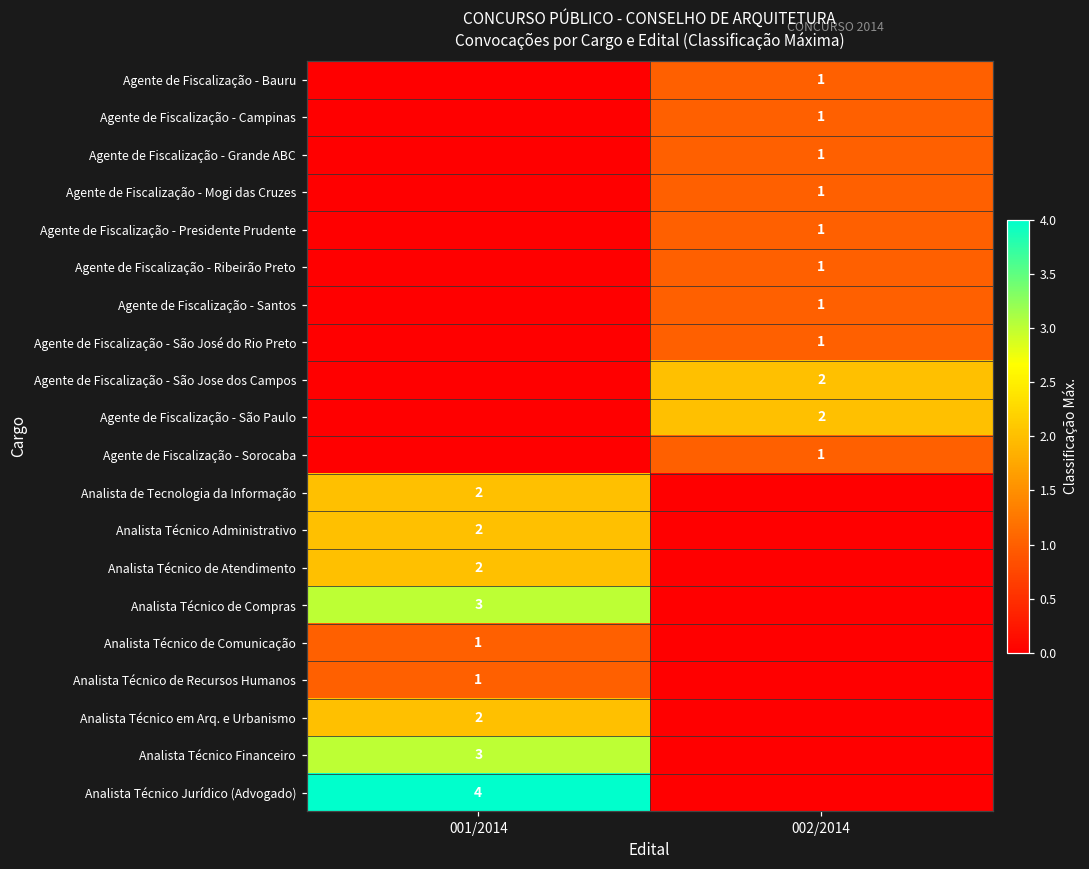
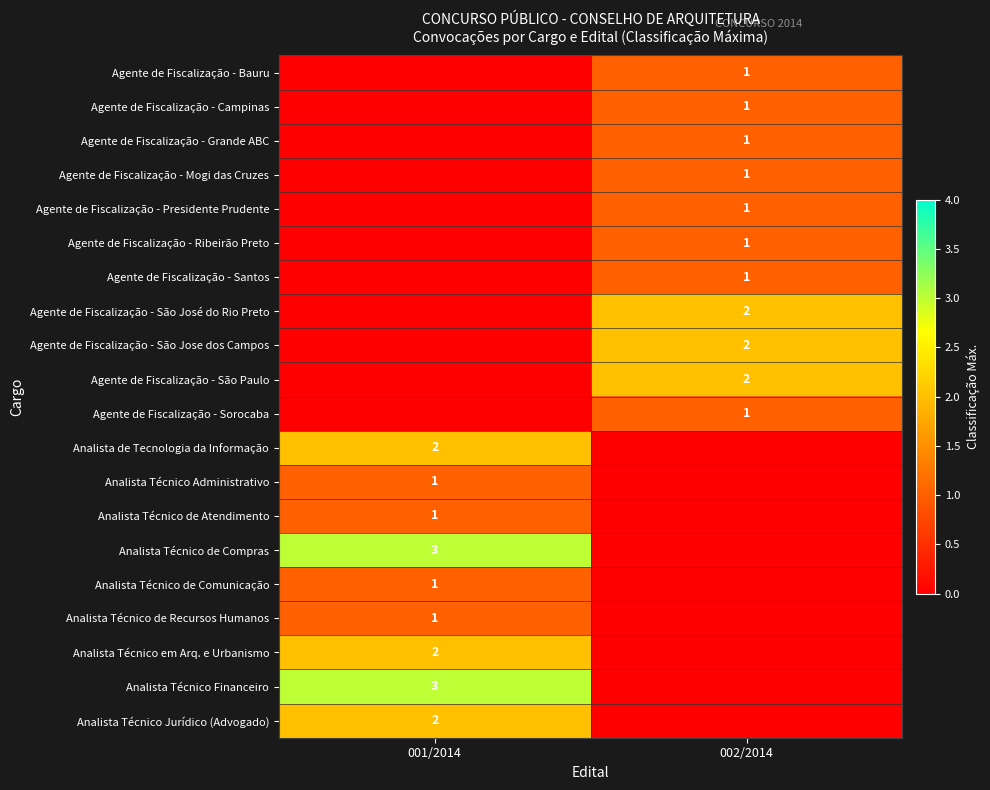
Agente de Fiscalização - São José do Rio Preto, 002/2014: 1 -> 2
Analista Técnico Administrativo, 001/2014: 2 -> 1
Analista Técnico de Atendimento, 001/2014: 2 -> 1
Analista Técnico Jurídico (Advogado), 001/2014: 4 -> 2
